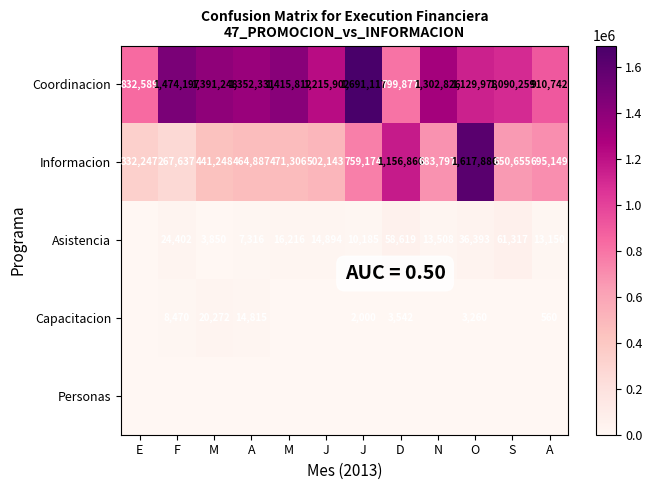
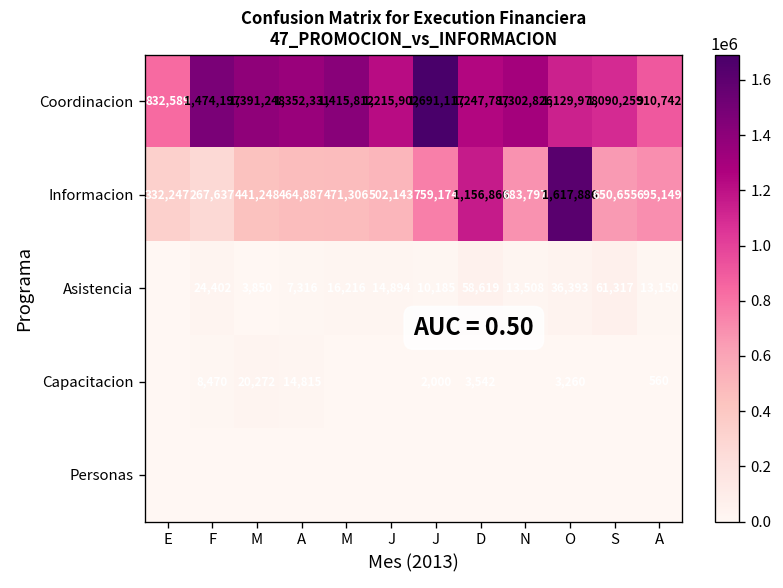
Coordinacion, D: 799,877 -> 1,247,787
